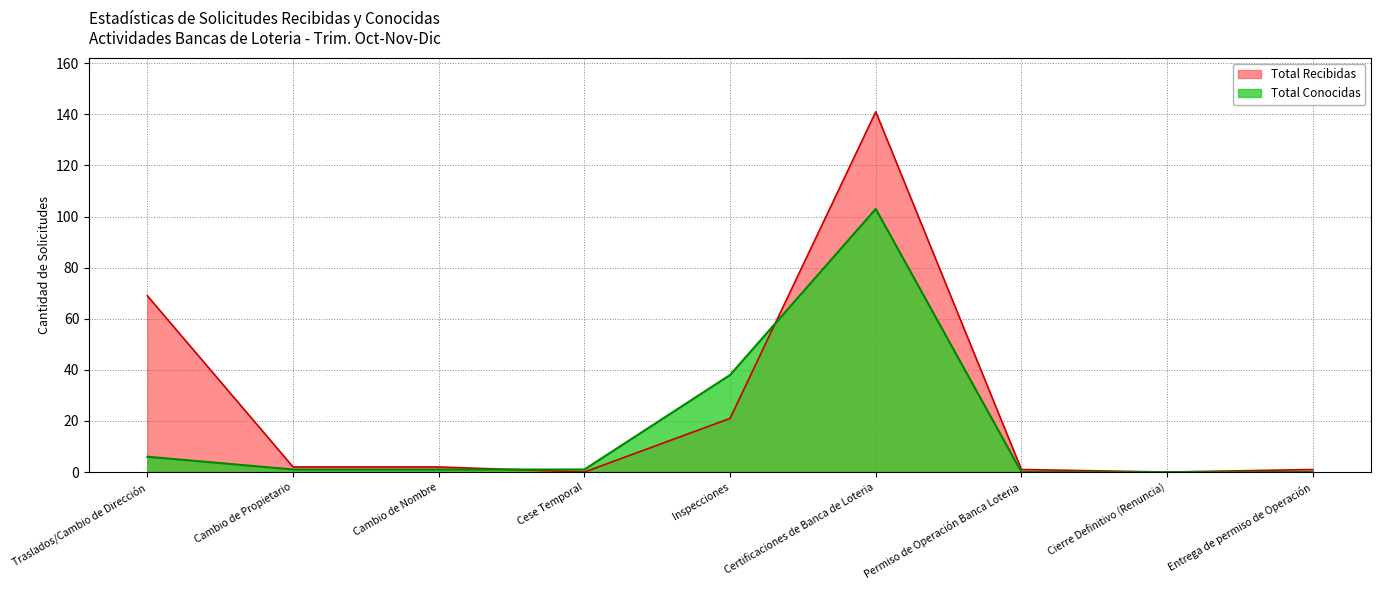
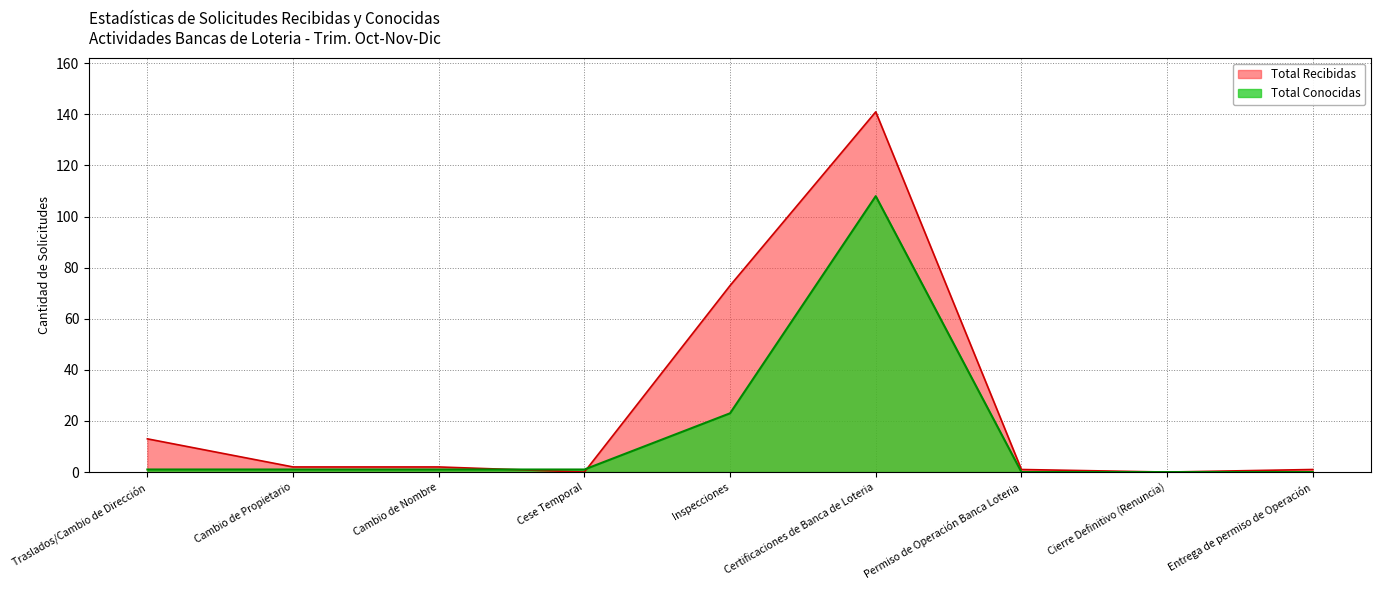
Total Recibidas, Traslados/Cambio de Dirección: 69 -> 13
Total Conocidas, Traslados/Cambio de Dirección: 6 -> 1
Total Recibidas, Inspecciones: 21 -> 73
Total Conocidas, Inspecciones: 38 -> 23
Total Conocidas, Certificaciones de Banca de Loteria: 103 -> 108
